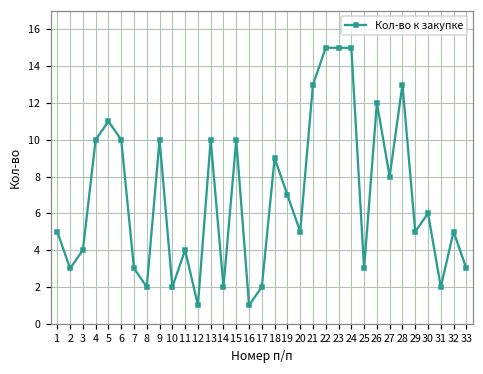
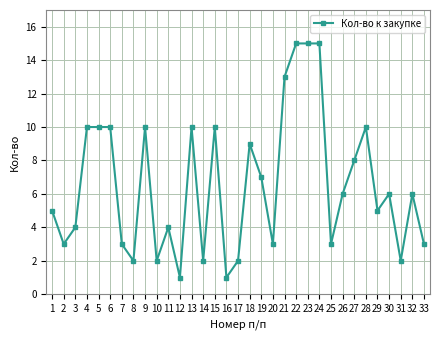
5: 11 -> 10
20: 5 -> 3
26: 12 -> 6
28: 13 -> 10
32: 5 -> 6
